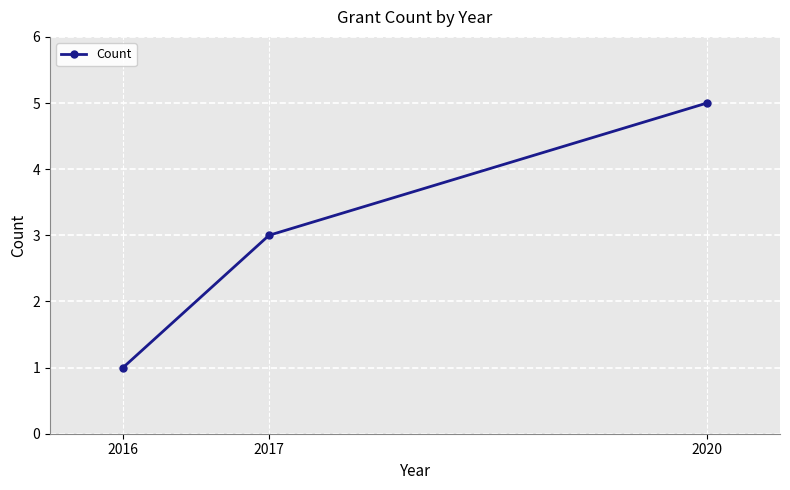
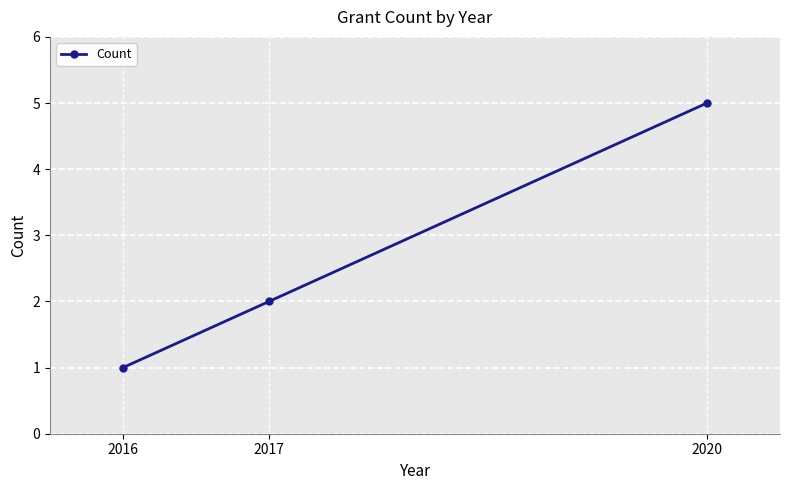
2017: 3 -> 2
